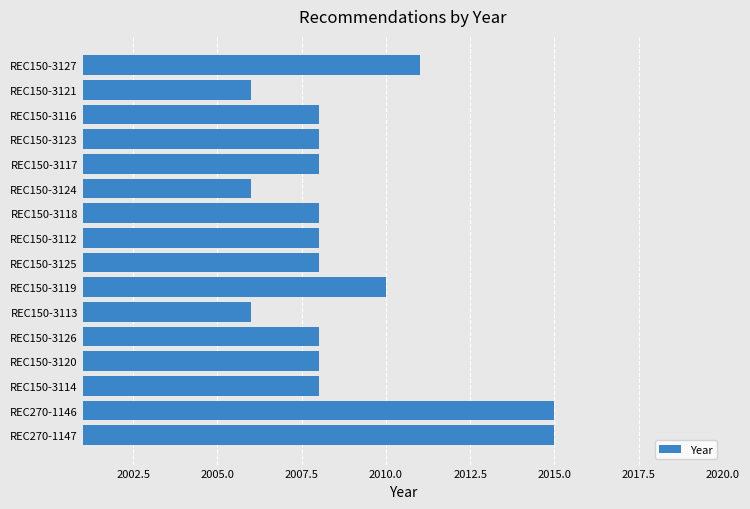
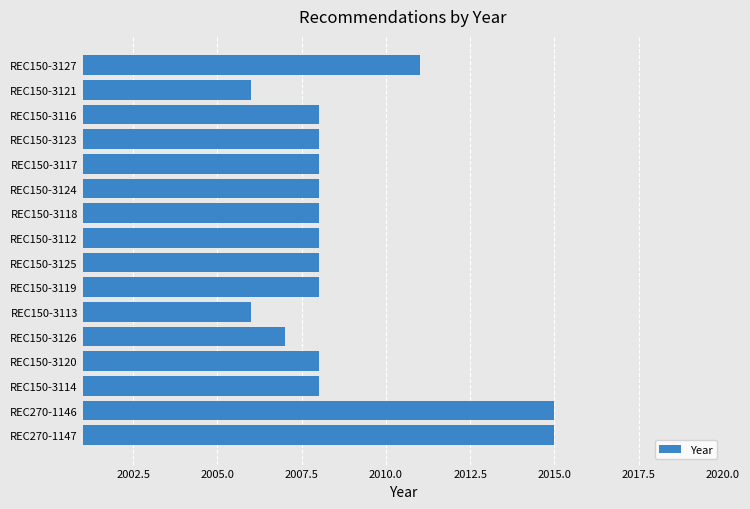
REC150-3124: 2006 -> 2008
REC150-3119: 2010 -> 2008
REC150-3126: 2008 -> 2007
